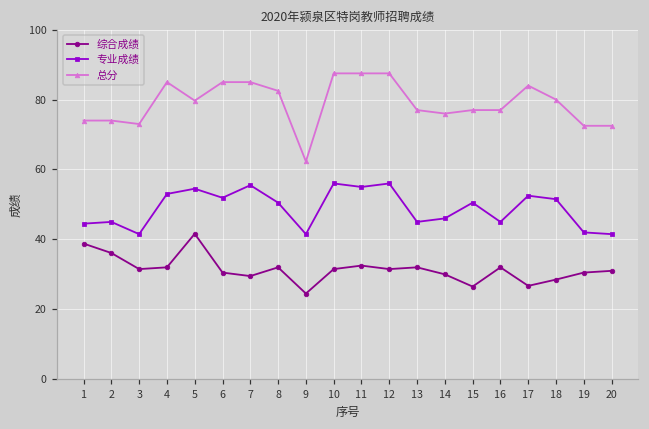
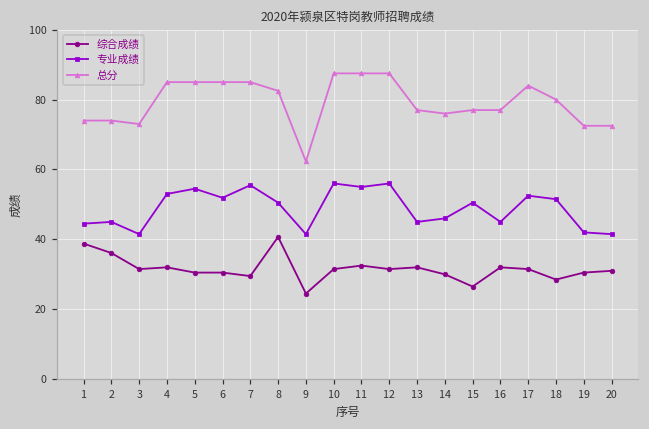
综合成绩, 5: 42 -> 31
总分, 5: 80 -> 85
综合成绩, 8: 32 -> 41
综合成绩, 17: 27 -> 32
